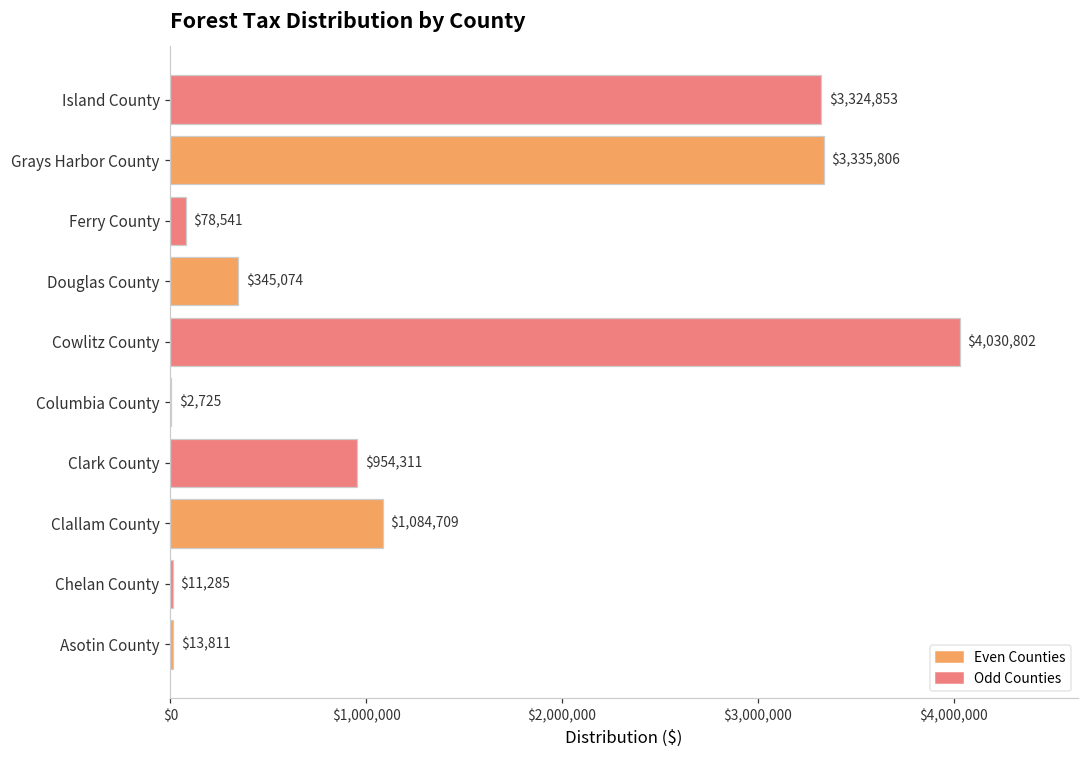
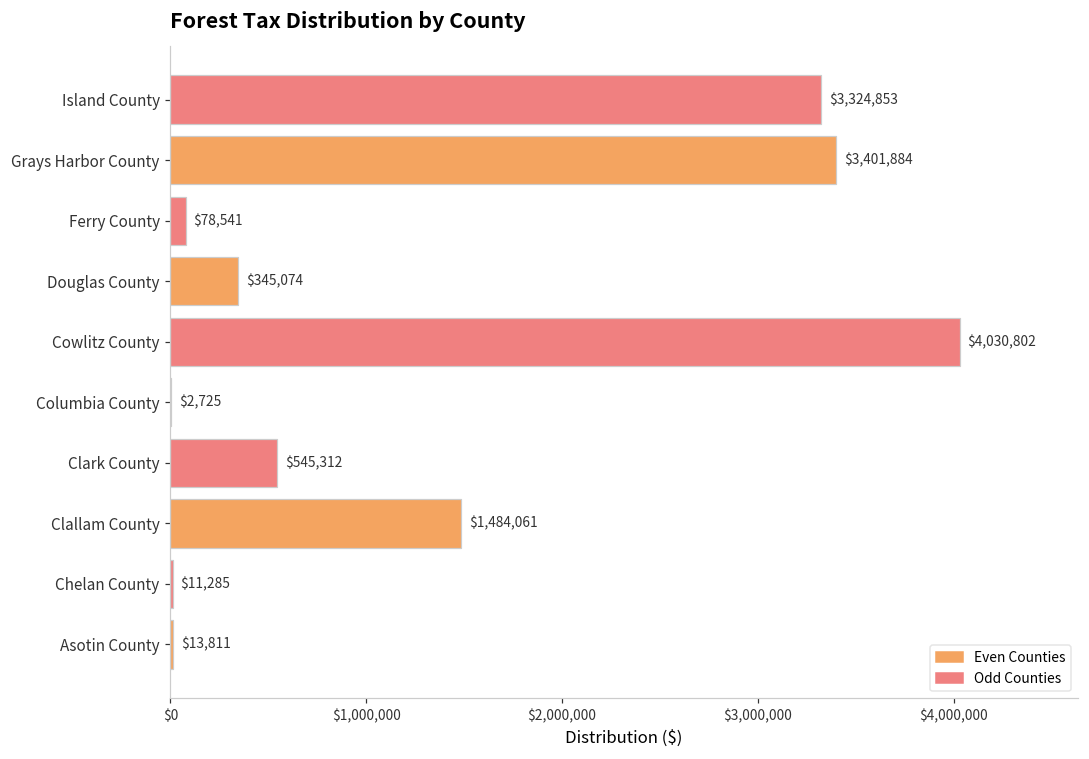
Grays Harbor County: $3,335,806 -> $3,401,884
Clark County: $954,311 -> $545,312
Clallam County: $1,084,709 -> $1,484,061
